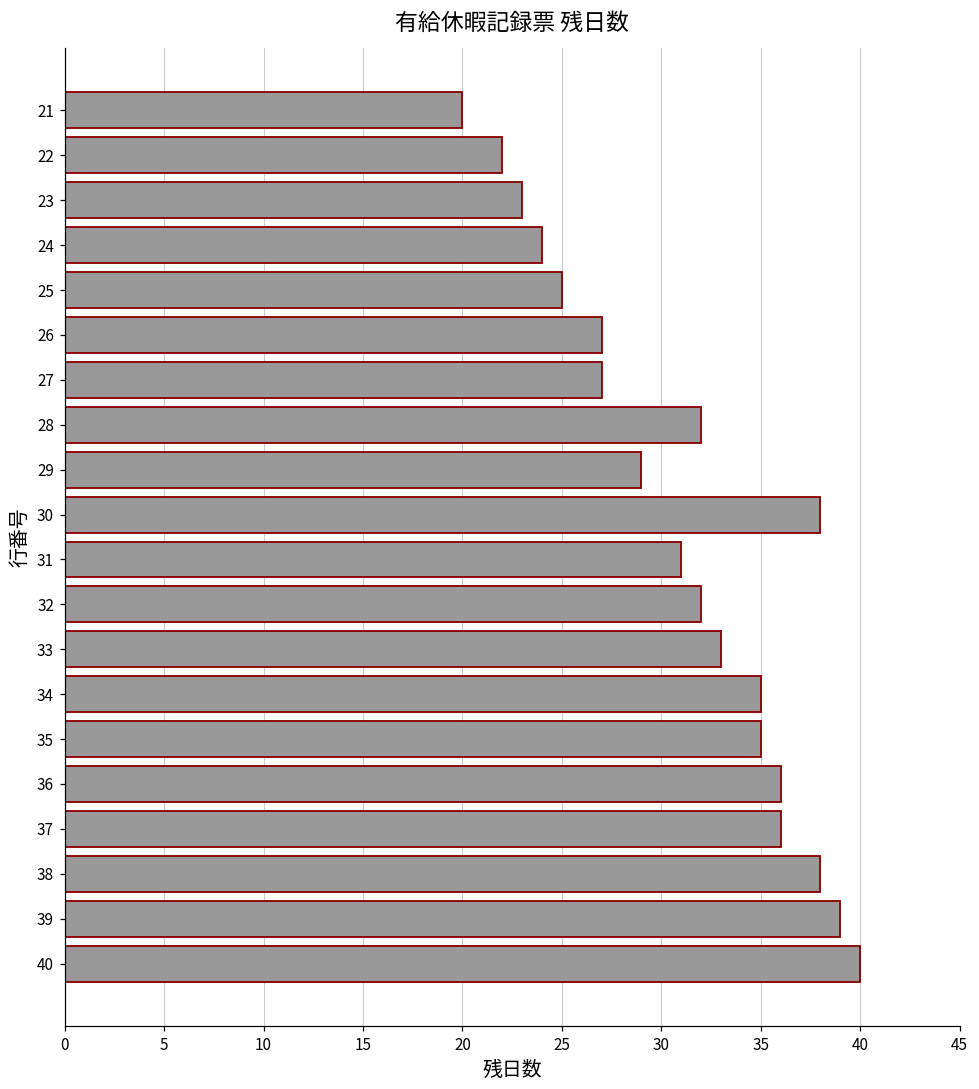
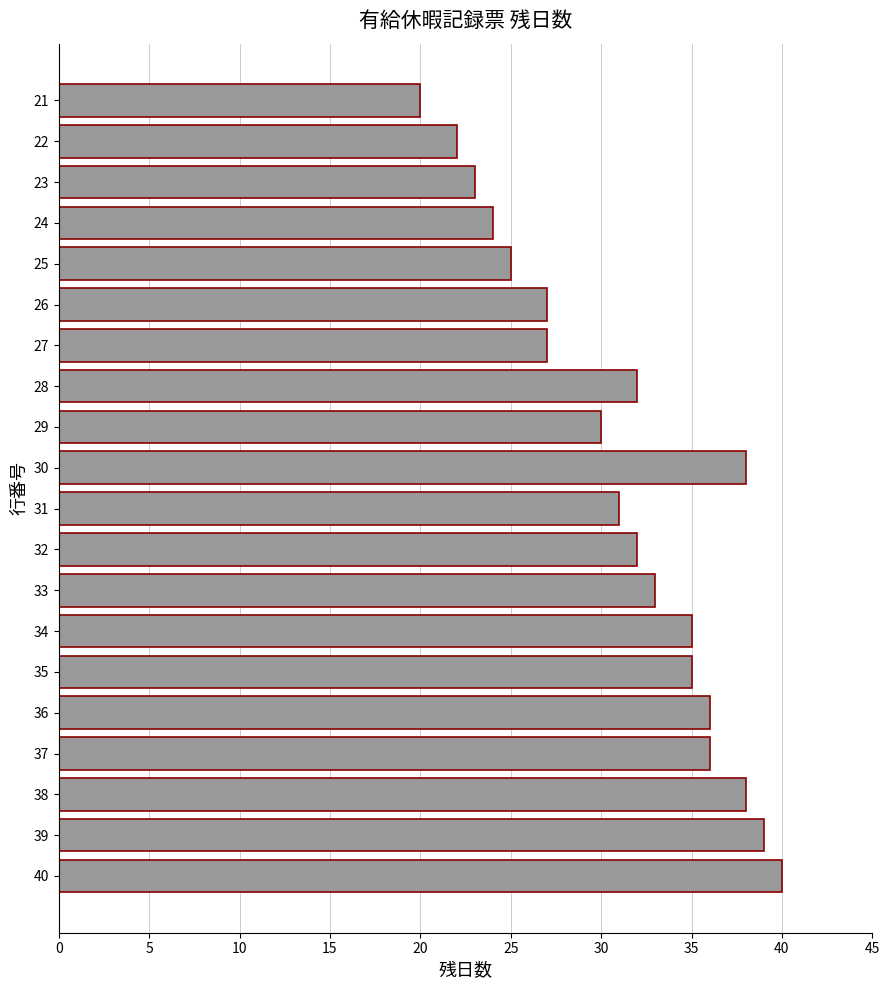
29: 29 -> 30
